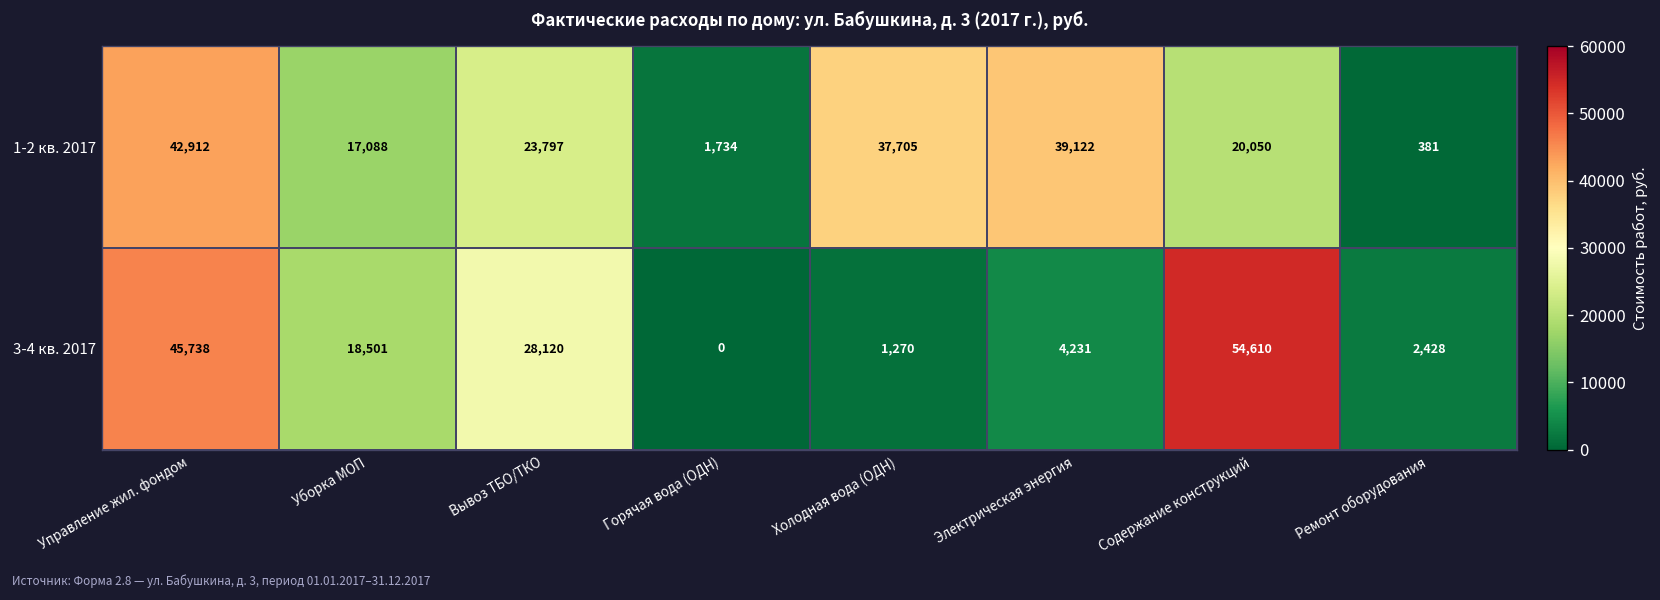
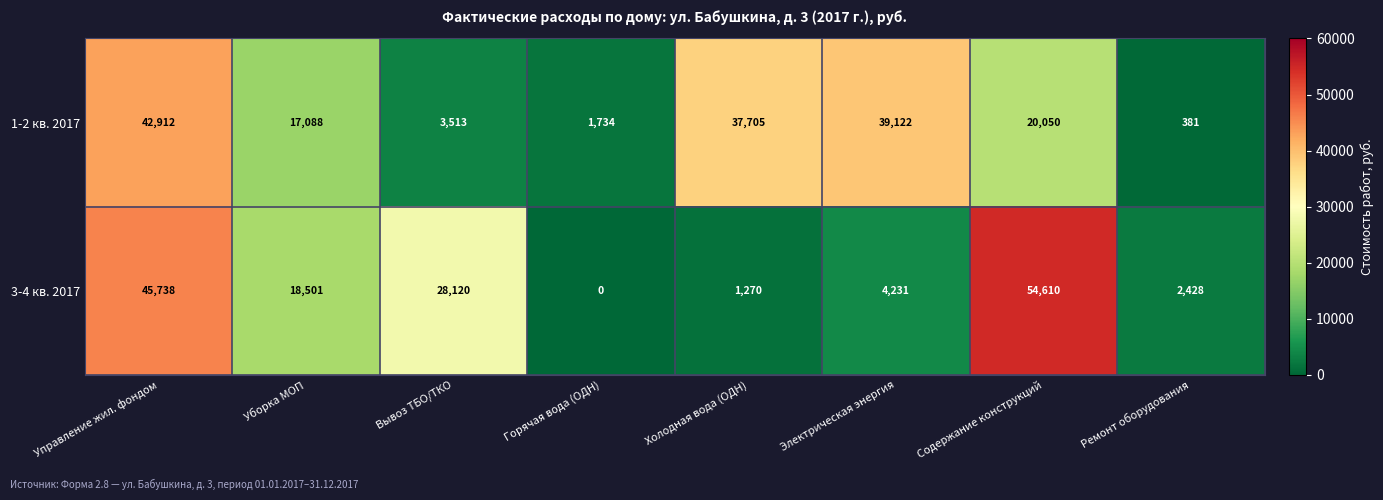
1-2 кв. 2017, Вывоз ТБО/ТКО: 23,797 -> 3,513
